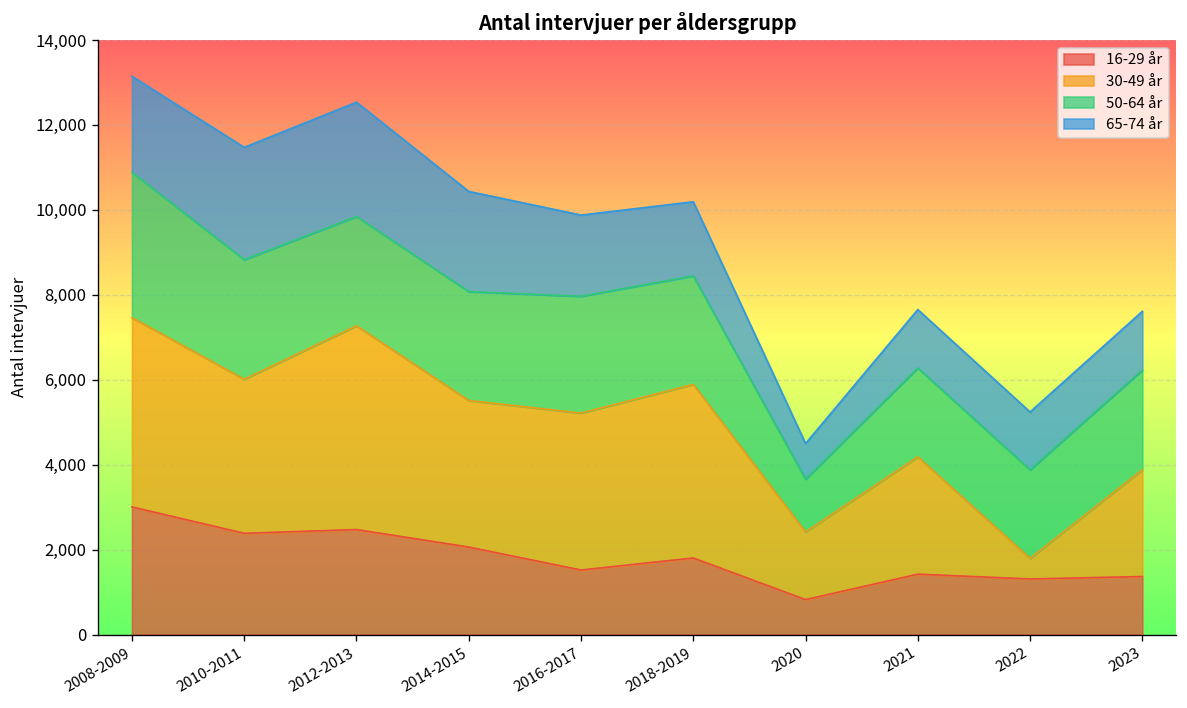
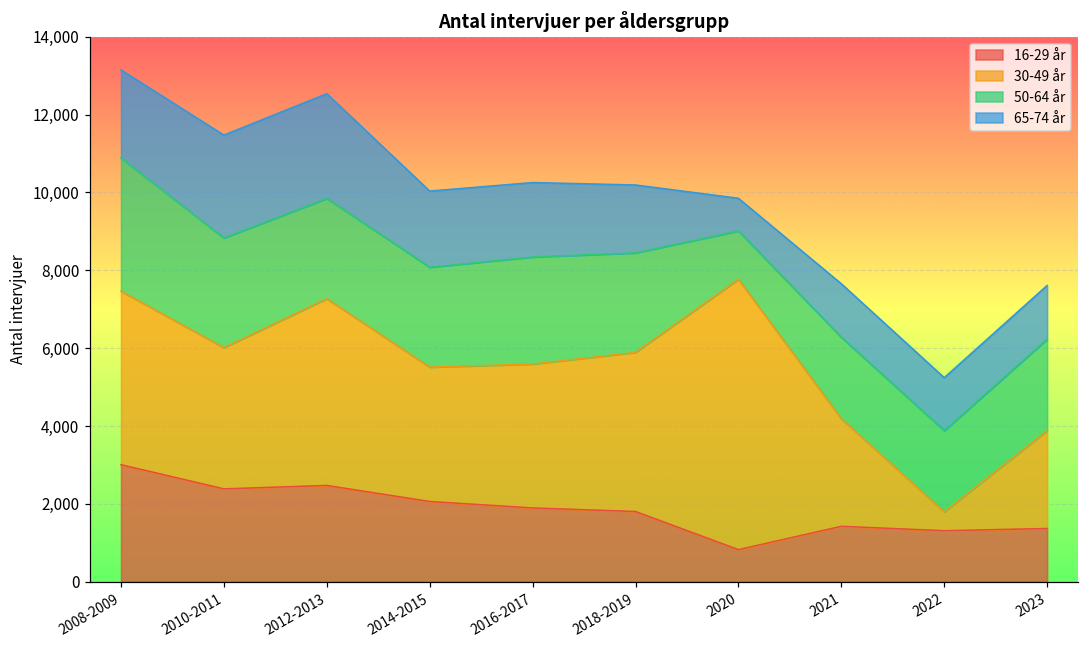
65-74 år, 2014-2015: 2,400 -> 2,000
16-29 år, 2016-2017: 1,500 -> 1,900
30-49 år, 2020: 1,600 -> 6,900
